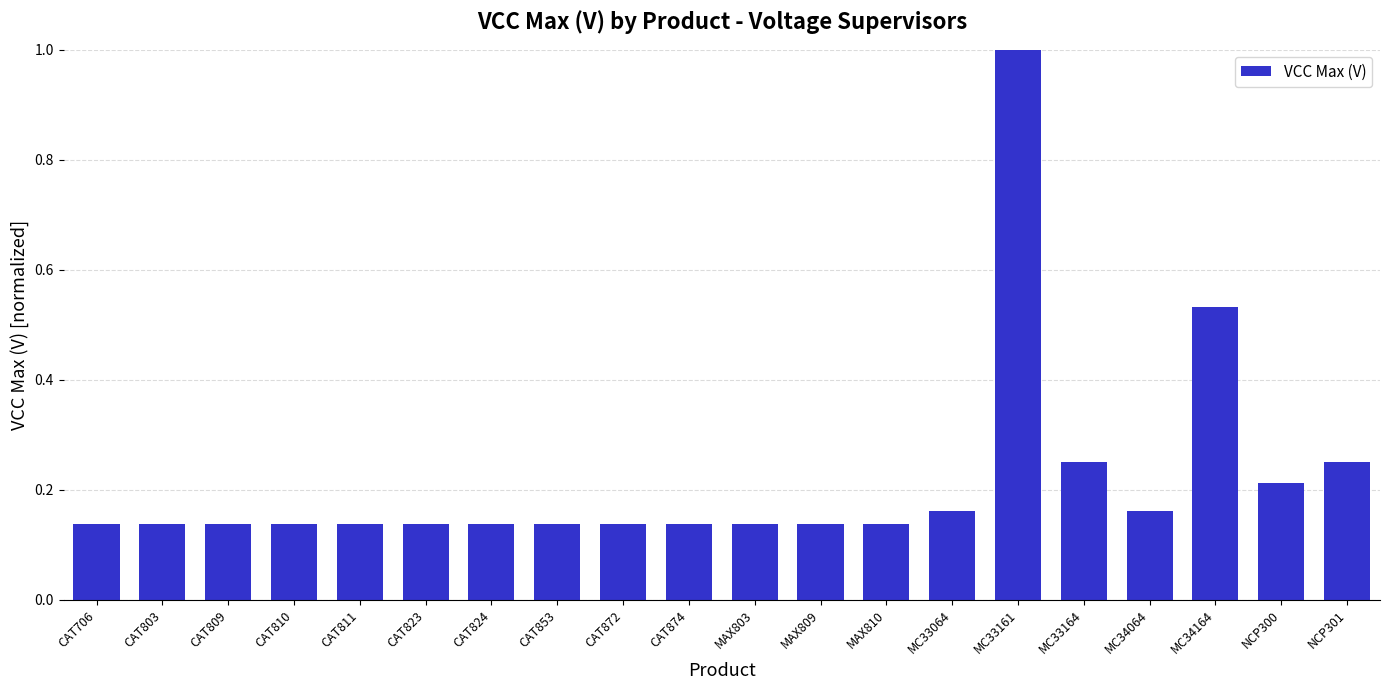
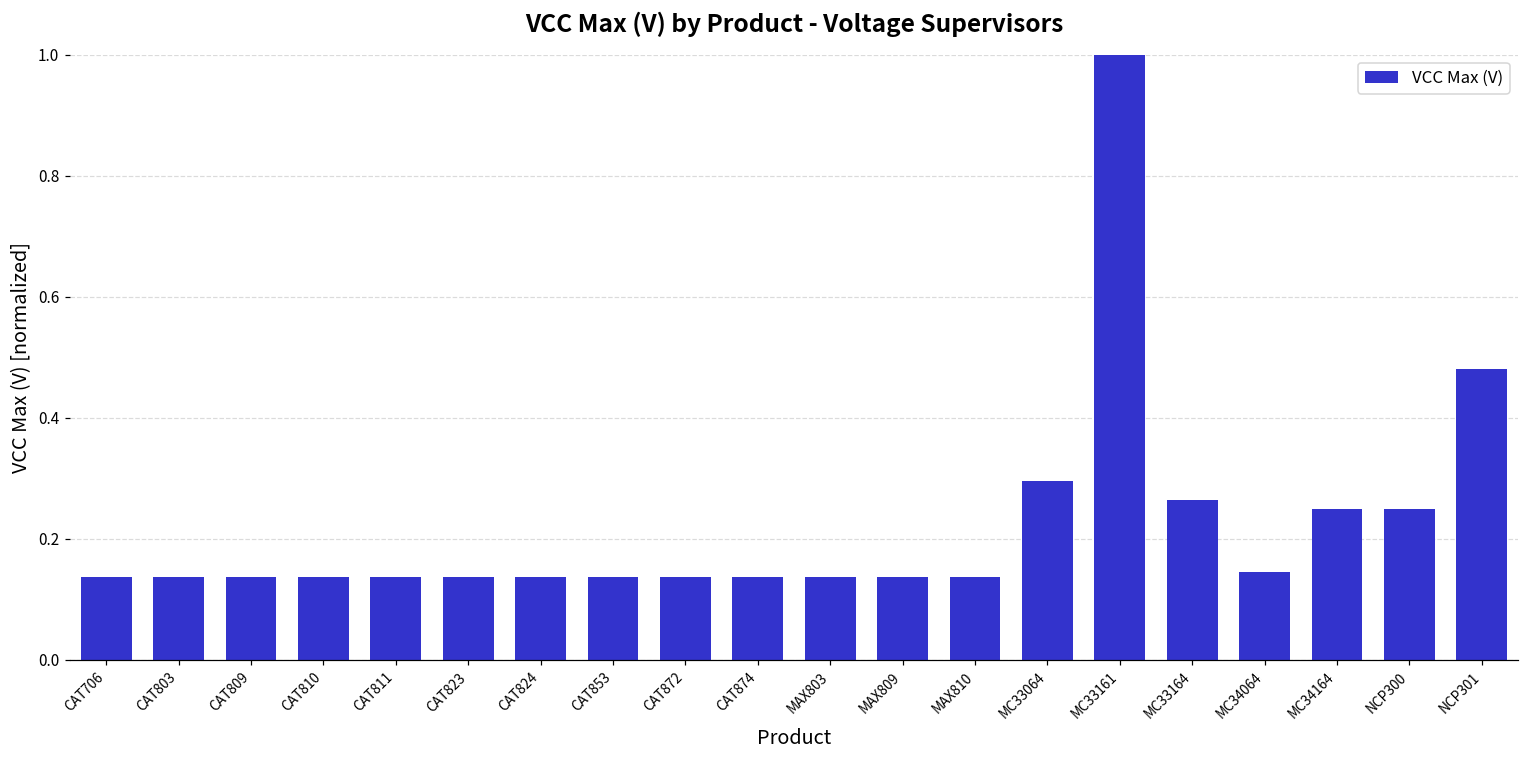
MC33064: 0.16 -> 0.30
MC33164: 0.25 -> 0.27
MC34064: 0.16 -> 0.15
MC34164: 0.53 -> 0.25
NCP300: 0.21 -> 0.25
NCP301: 0.25 -> 0.48
